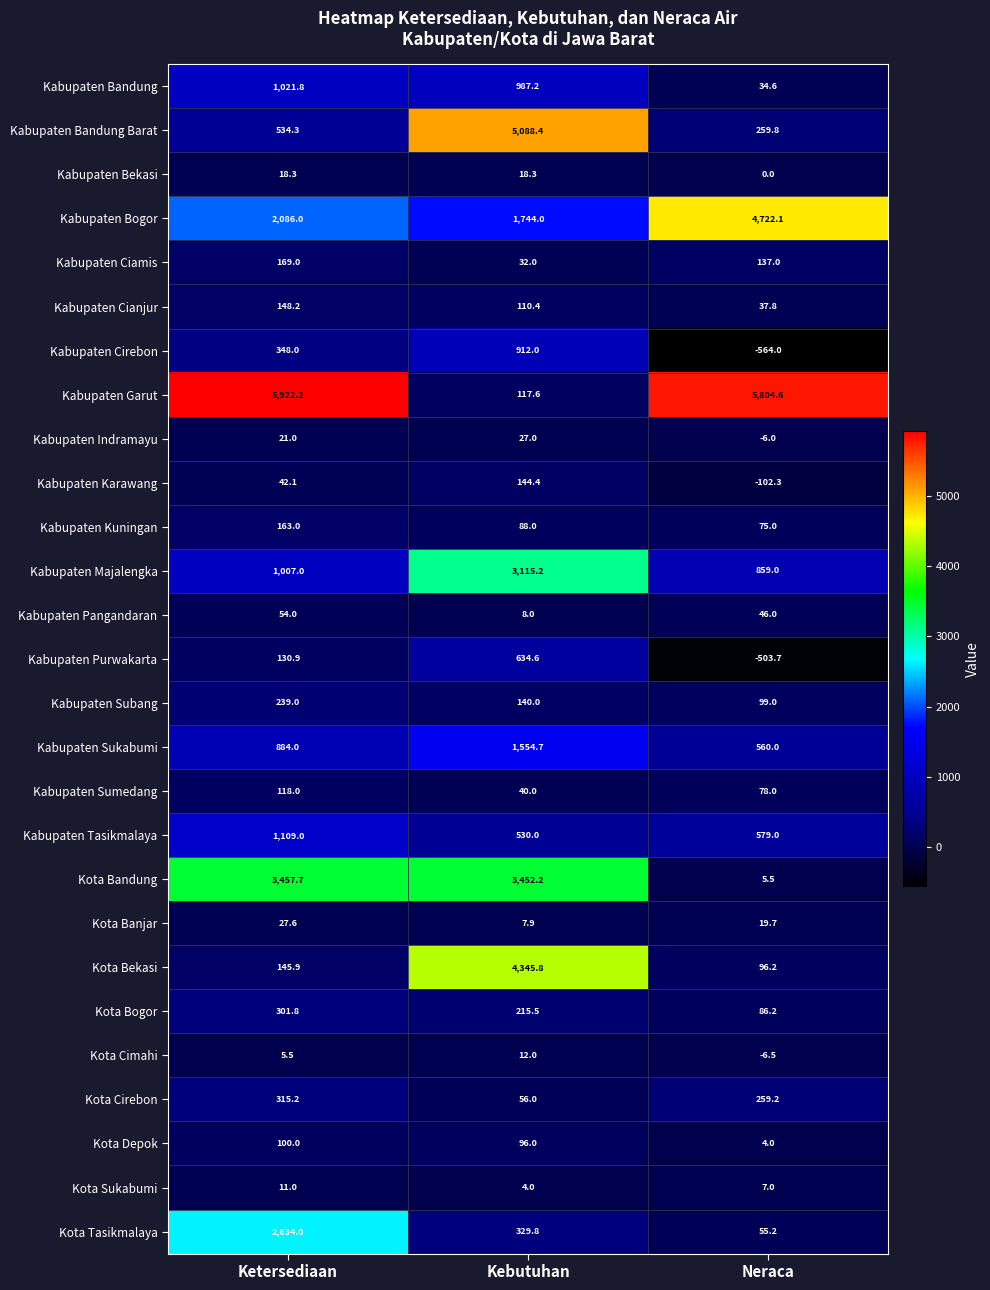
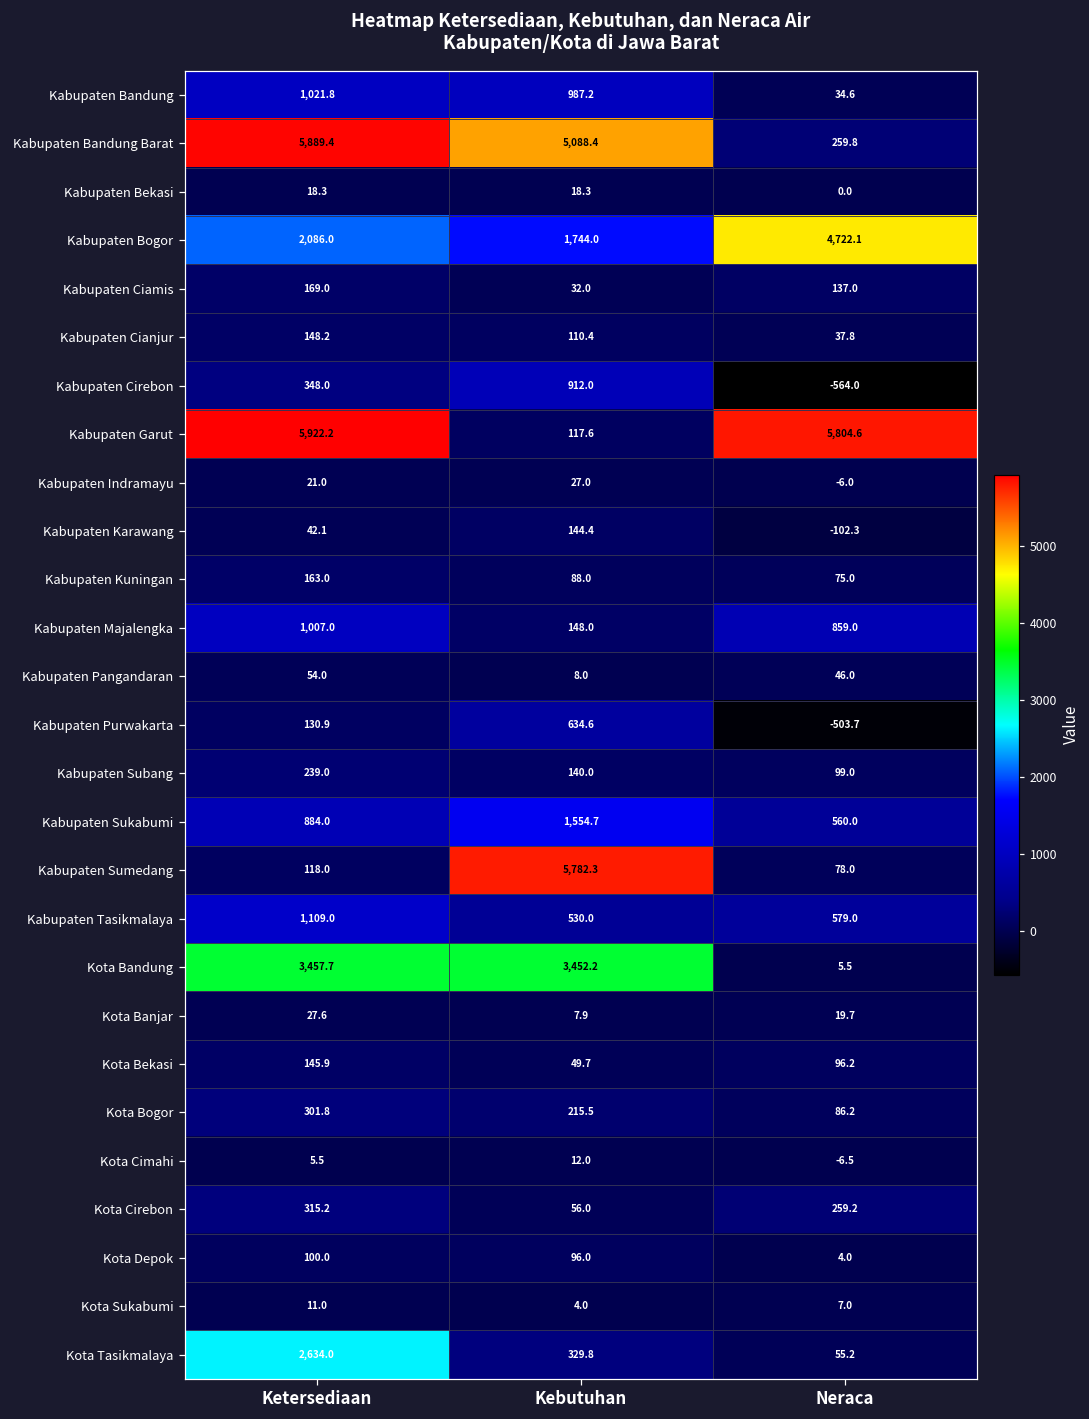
Kabupaten Bandung Barat, Ketersediaan: 534.3 -> 5,889.4
Kabupaten Majalengka, Kebutuhan: 3,115.2 -> 148.0
Kabupaten Sumedang, Kebutuhan: 40.0 -> 5,782.3
Kota Bekasi, Kebutuhan: 4,345.8 -> 49.7
